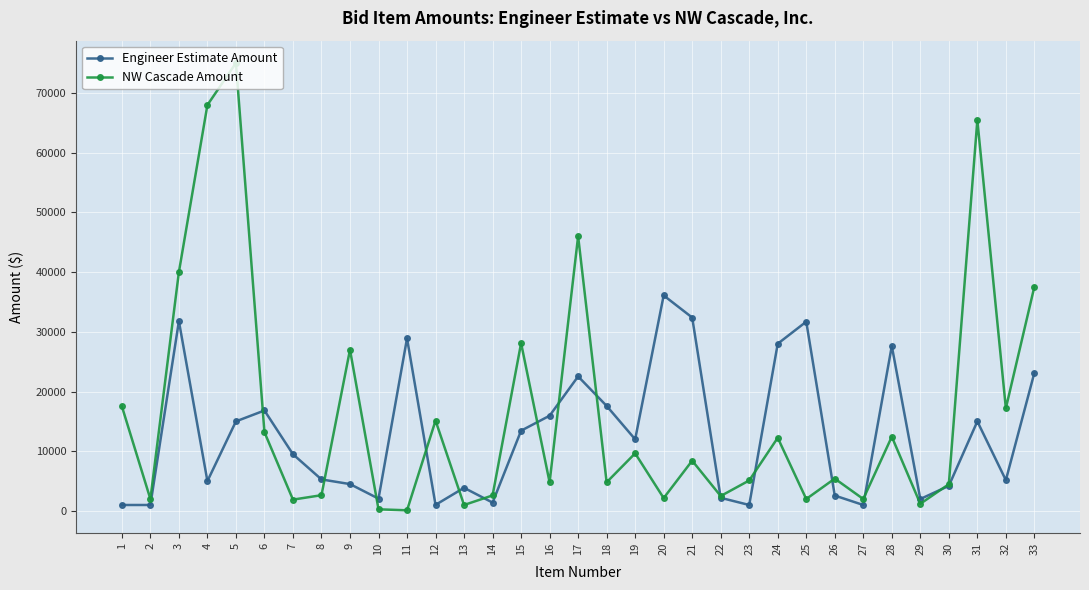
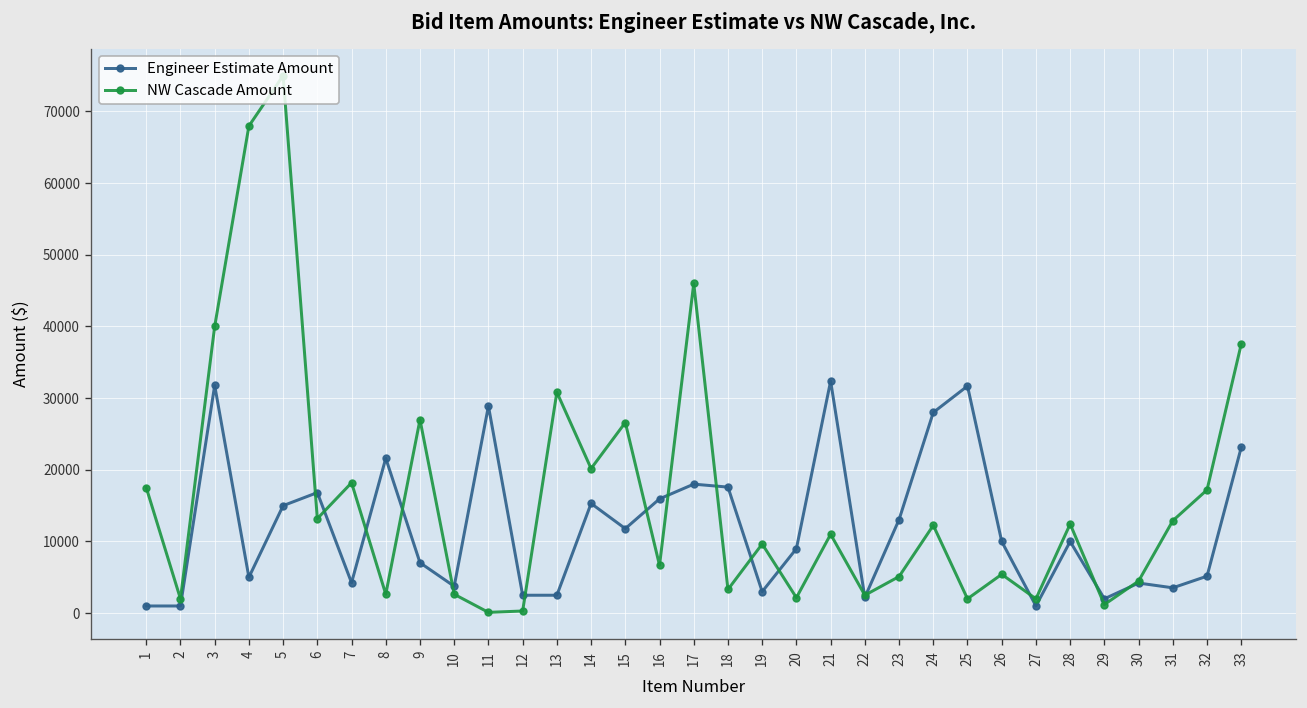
Engineer Estimate Amount, 7: 9000 -> 4000
NW Cascade Amount, 7: 2000 -> 18000
Engineer Estimate Amount, 8: 5000 -> 22000
Engineer Estimate Amount, 9: 5000 -> 7000
Engineer Estimate Amount, 10: 2000 -> 4000
NW Cascade Amount, 10: 0 -> 3000
Engineer Estimate Amount, 12: 1000 -> 3000
NW Cascade Amount, 12: 15000 -> 0
Engineer Estimate Amount, 13: 4000 -> 3000
NW Cascade Amount, 13: 1000 -> 31000
Engineer Estimate Amount, 14: 1000 -> 15000
NW Cascade Amount, 14: 3000 -> 20000
Engineer Estimate Amount, 15: 13000 -> 12000
NW Cascade Amount, 15: 28000 -> 27000
NW Cascade Amount, 16: 5000 -> 7000
Engineer Estimate Amount, 17: 23000 -> 18000
NW Cascade Amount, 18: 5000 -> 3000
Engineer Estimate Amount, 19: 12000 -> 3000
Engineer Estimate Amount, 20: 36000 -> 9000
NW Cascade Amount, 21: 8000 -> 11000
Engineer Estimate Amount, 23: 1000 -> 13000
Engineer Estimate Amount, 26: 3000 -> 10000
Engineer Estimate Amount, 28: 28000 -> 10000
Engineer Estimate Amount, 31: 15000 -> 4000
NW Cascade Amount, 31: 65000 -> 13000
